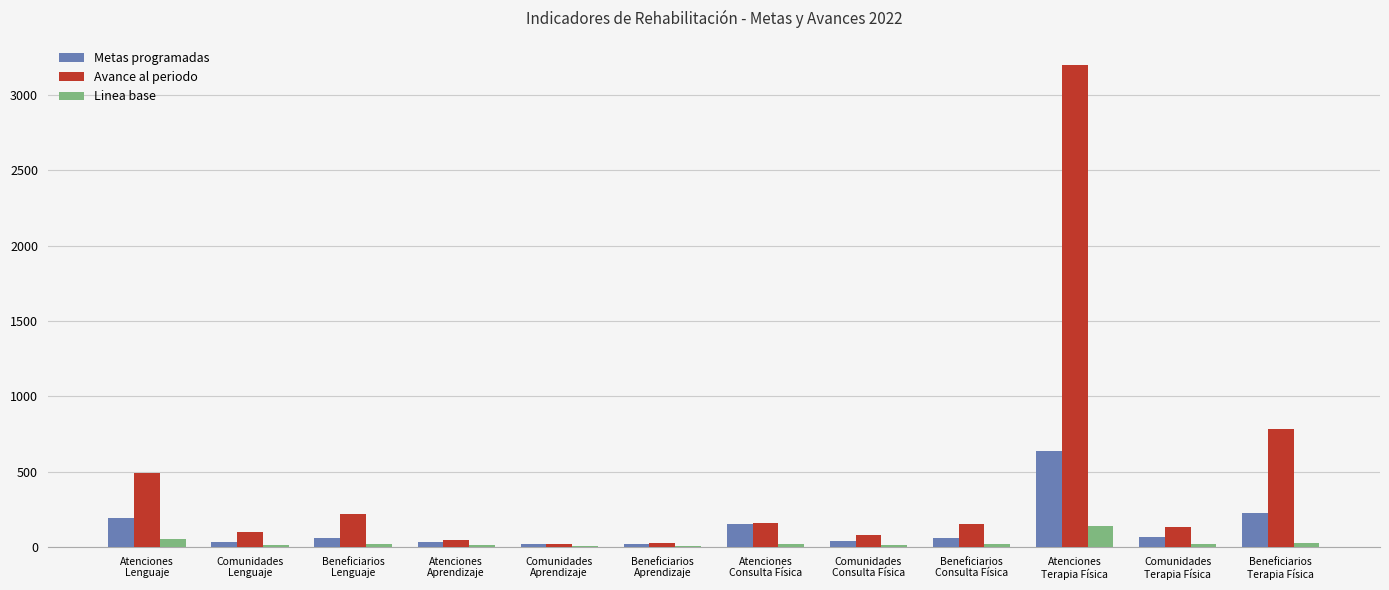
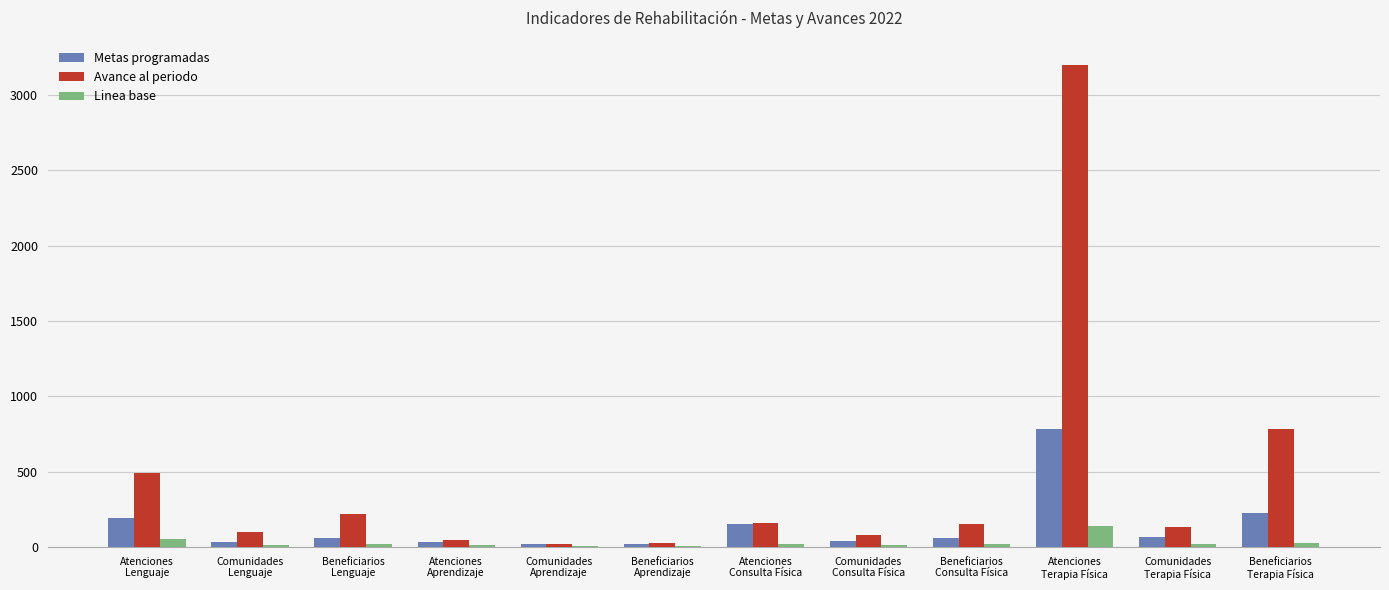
Metas programadas, Atenciones Terapia Física: 640 -> 780
